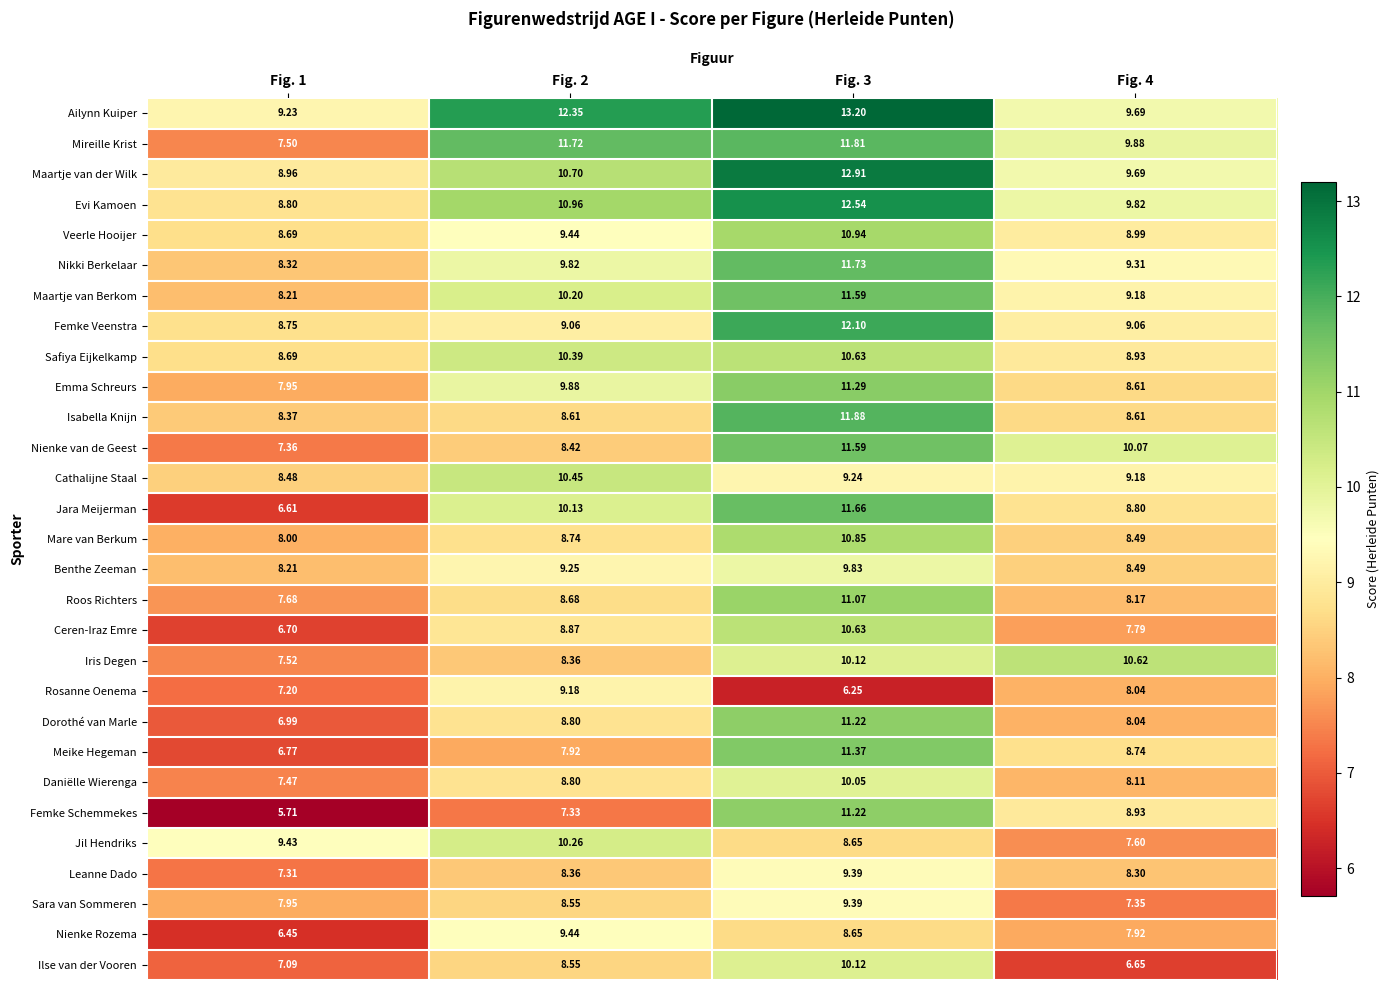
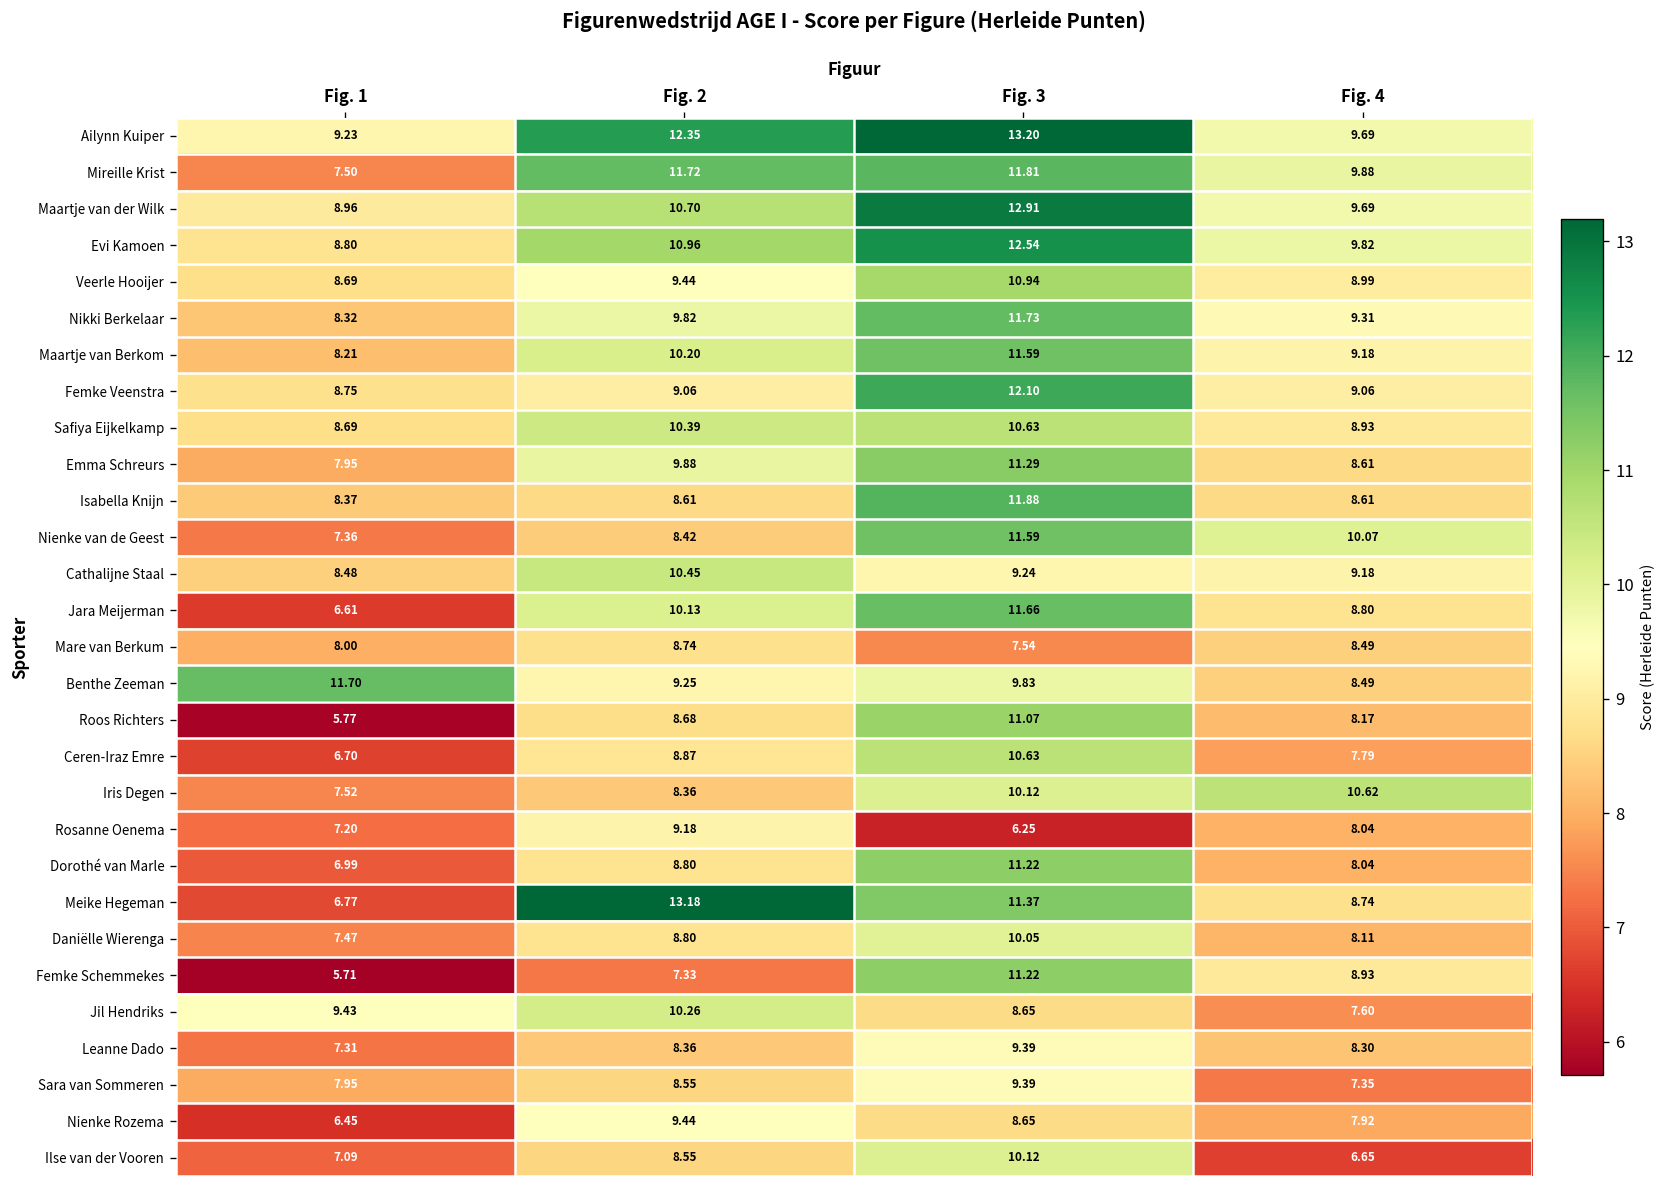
Mare van Berkum, Fig. 3: 10.85 -> 7.54
Benthe Zeeman, Fig. 1: 8.21 -> 11.70
Roos Richters, Fig. 1: 7.68 -> 5.77
Meike Hegeman, Fig. 2: 7.92 -> 13.18
